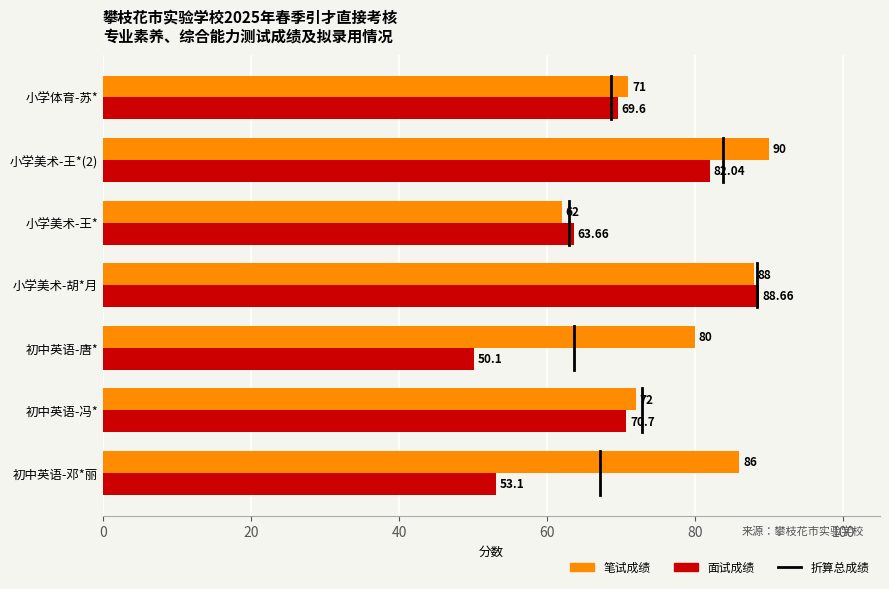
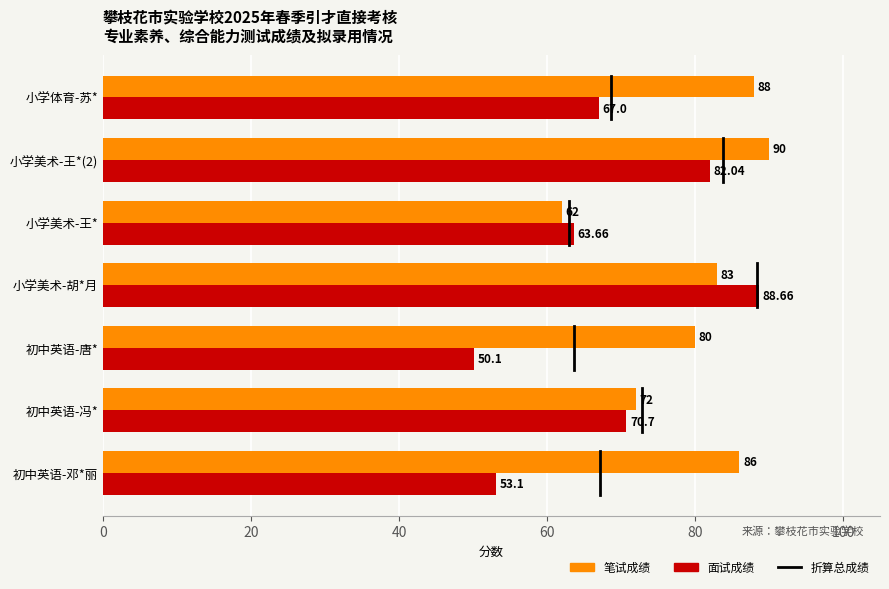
笔试成绩, 小学体育-苏*: 71 -> 88
面试成绩, 小学体育-苏*: 69.6 -> 67.0
笔试成绩, 小学美术-胡*月: 88 -> 83
